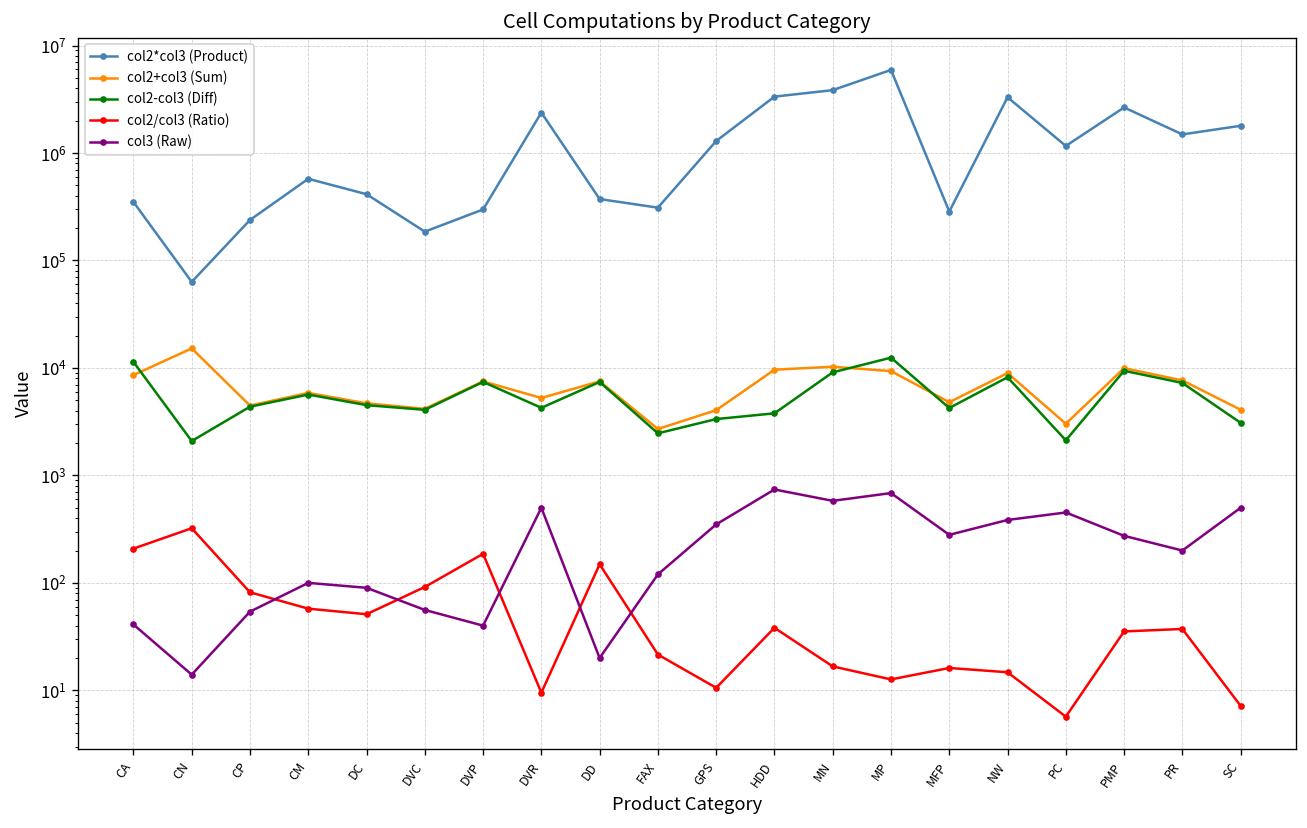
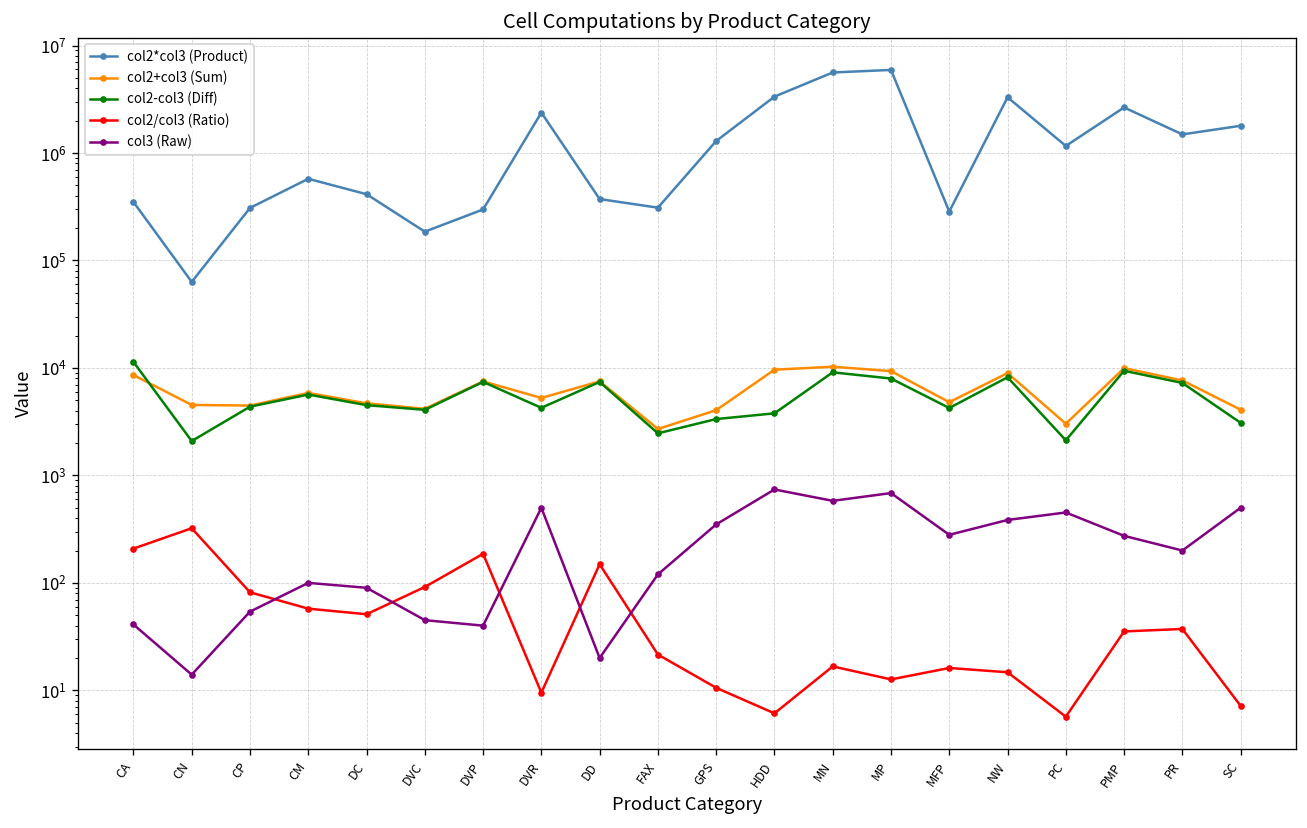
col2+col3 (Sum), CN: 15000 -> 5000
col2*col3 (Product), CP: 240000 -> 310000
col3 (Raw), DVC: 60 -> 50
col2/col3 (Ratio), HDD: 38 -> 6
col2*col3 (Product), MN: 3800000 -> 6000000
col2-col3 (Diff), MP: 12000 -> 8000
